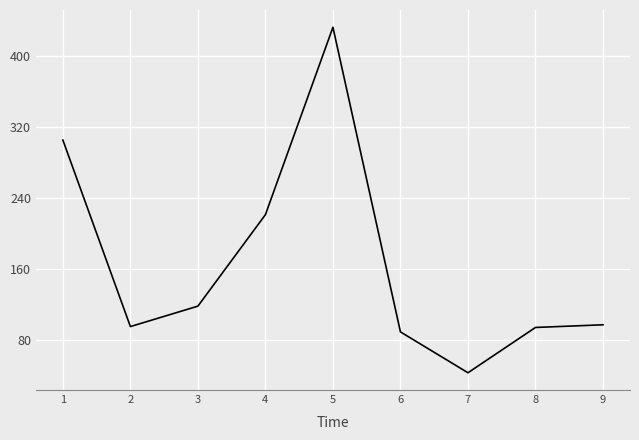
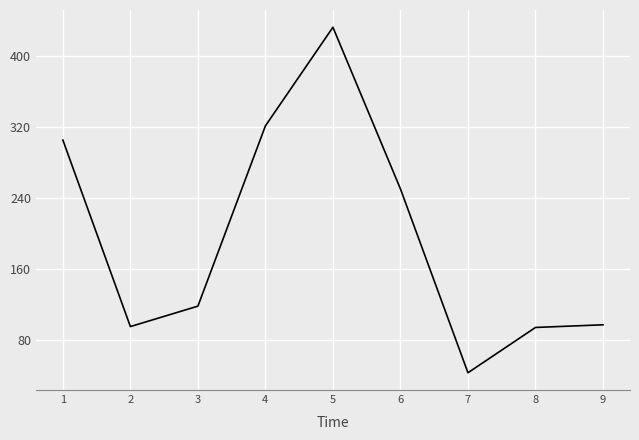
4: 220 -> 320
6: 90 -> 250
